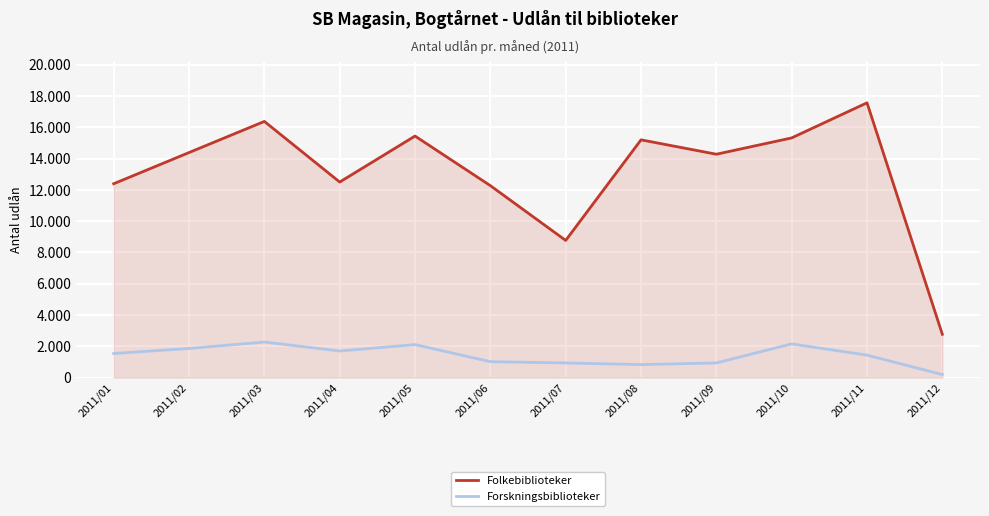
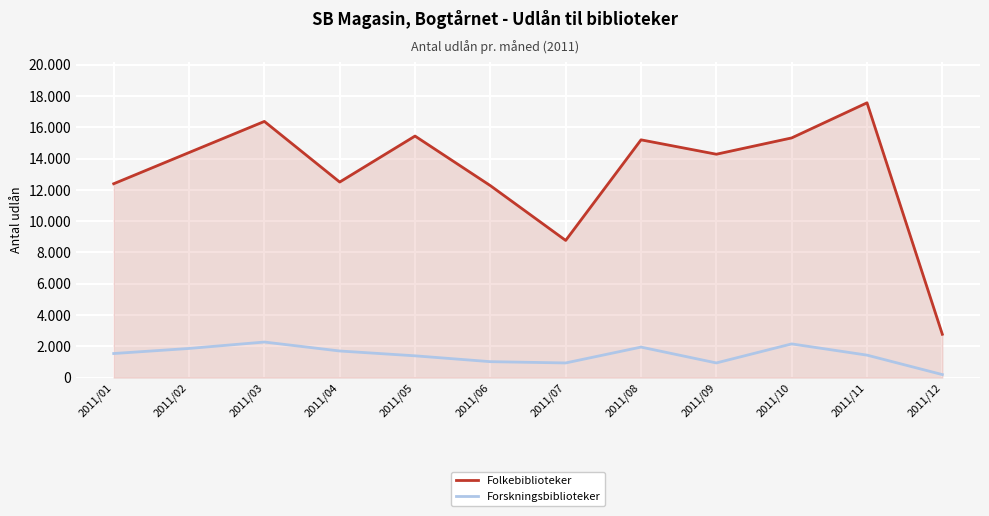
Forskningsbiblioteker, 2011/05: 2.1 -> 1.4
Forskningsbiblioteker, 2011/08: 0.8 -> 1.9
